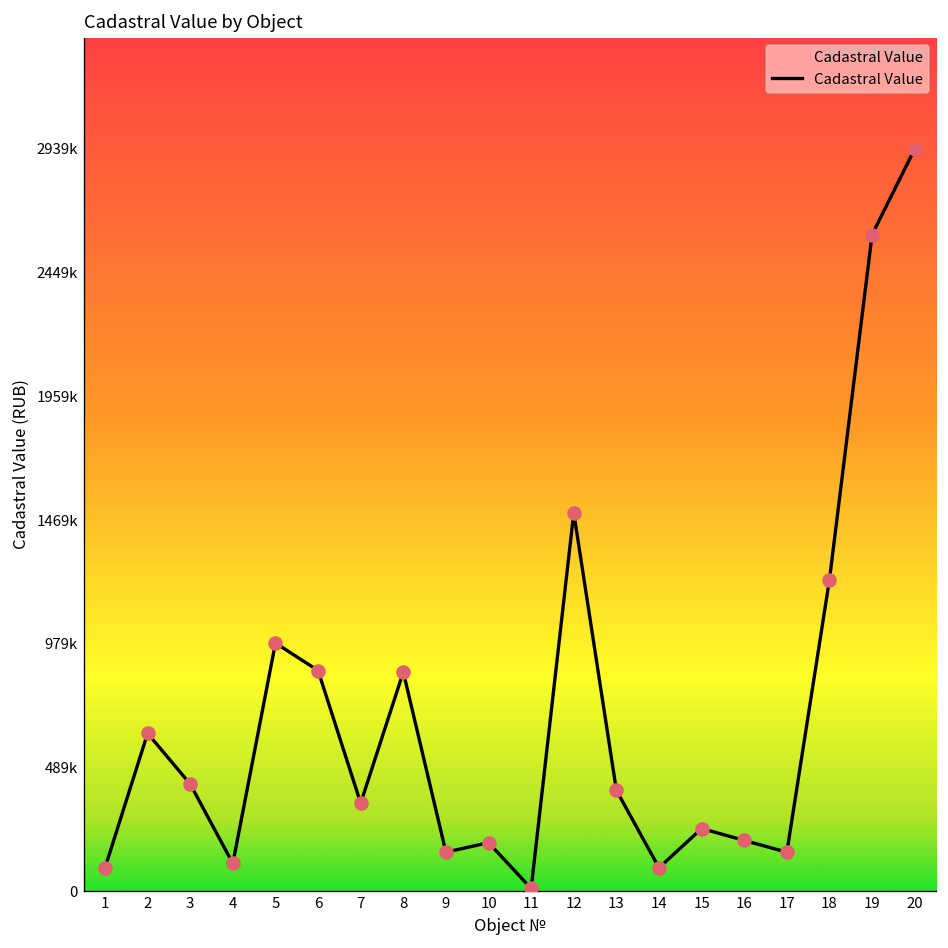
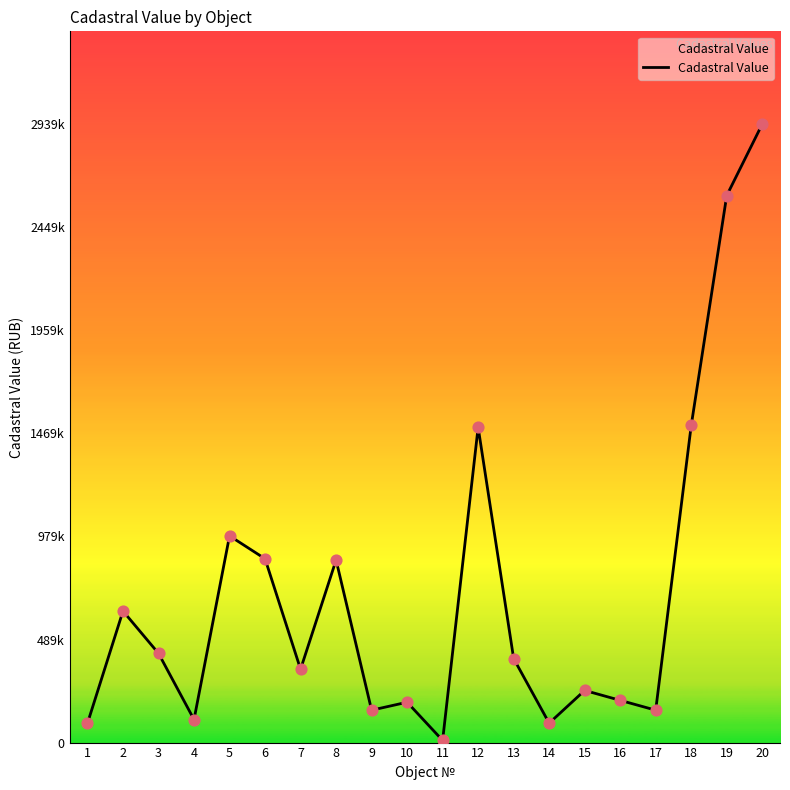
18: 1230000 -> 1510000
